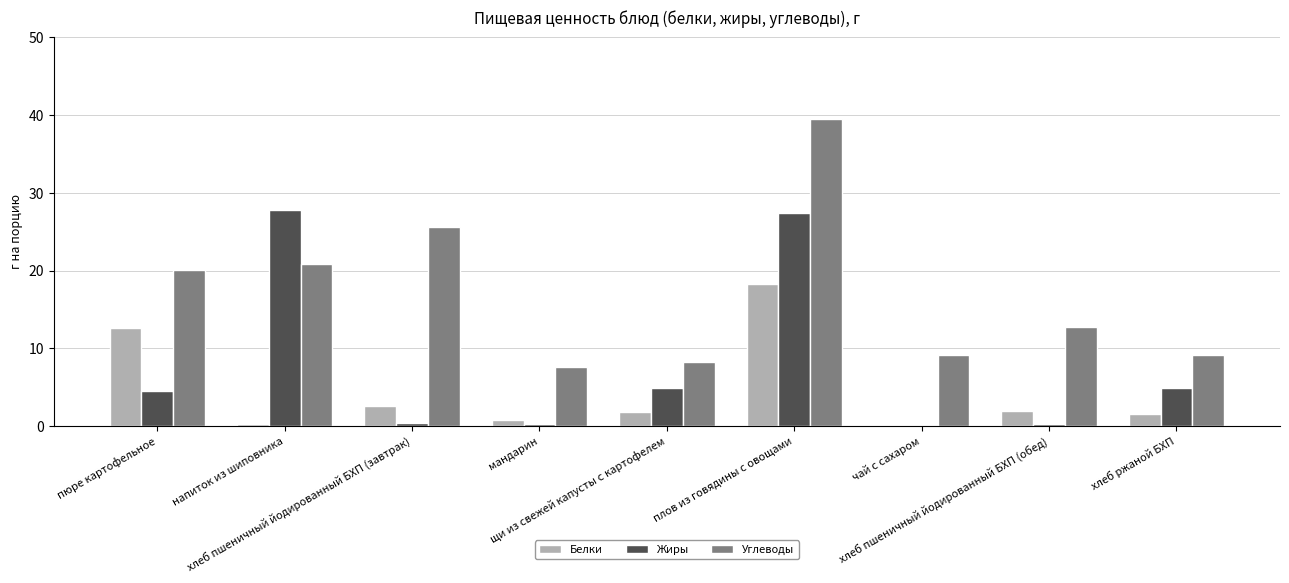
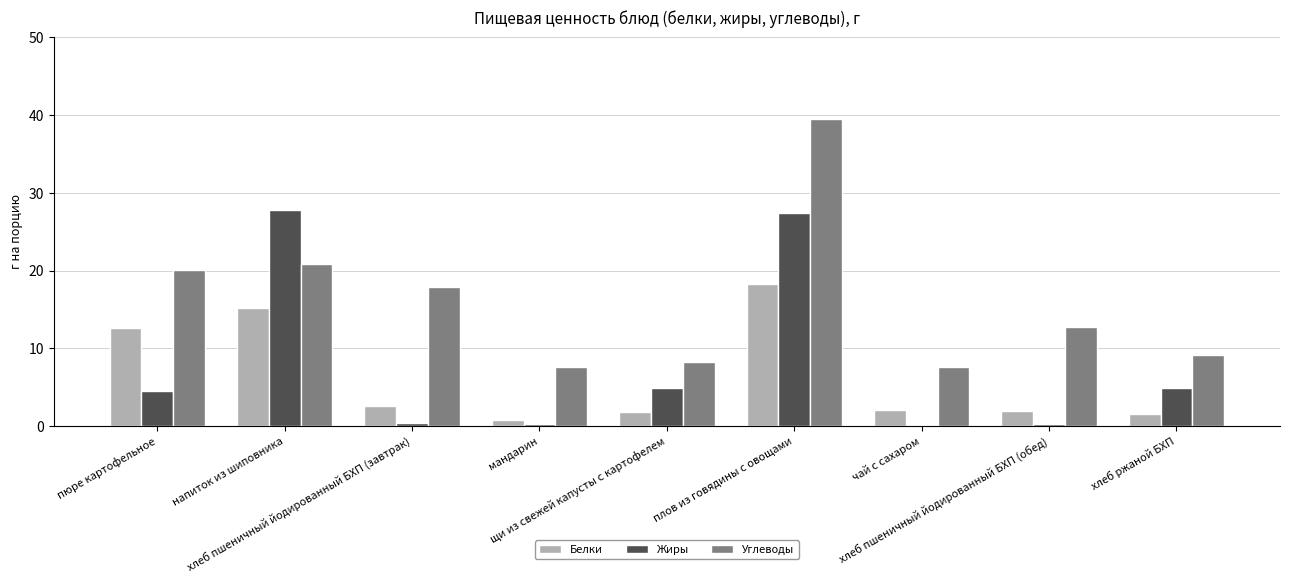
Белки, напиток из шиповника: 0 -> 15
Углеводы, хлеб пшеничный йодированный БХП (завтрак): 26 -> 18
Белки, чай с сахаром: 0 -> 2
Углеводы, чай с сахаром: 9 -> 8
